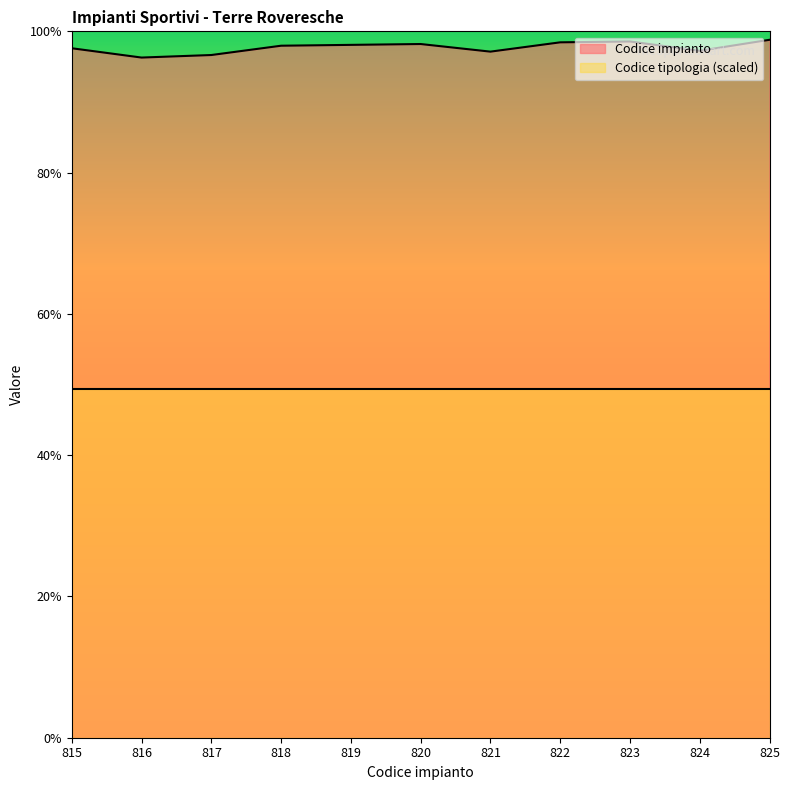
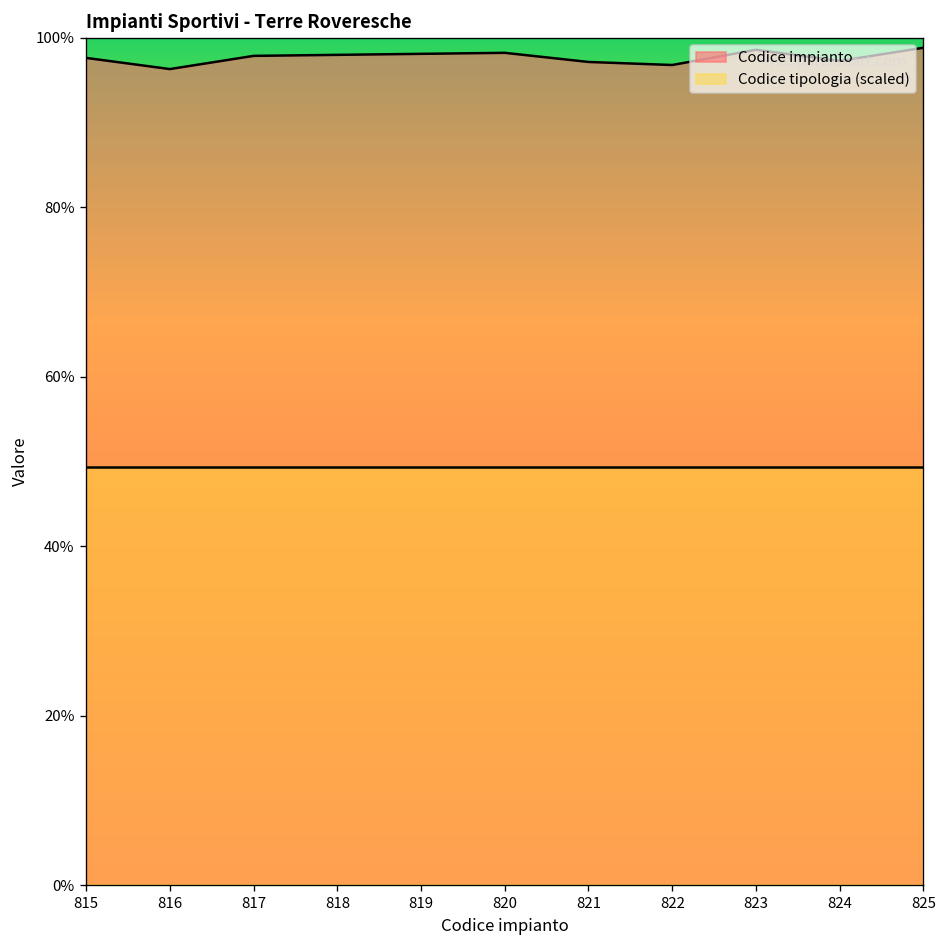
Codice impianto, 817: 97% -> 98%
Codice impianto, 822: 98% -> 97%
